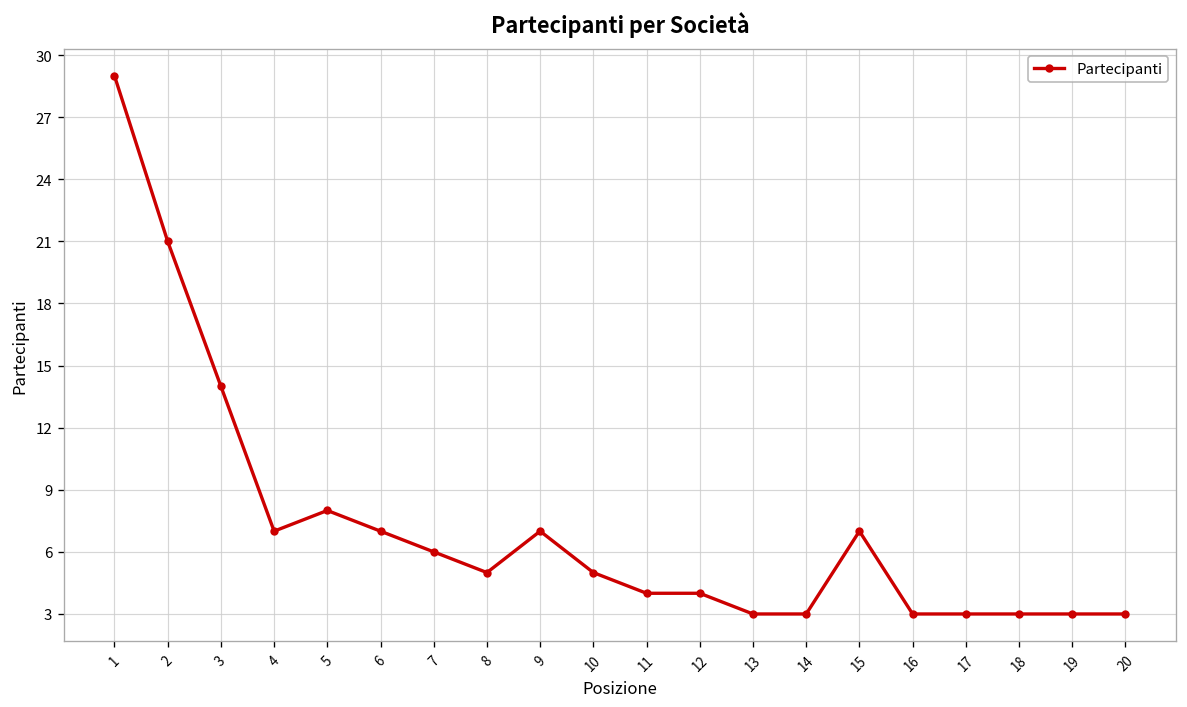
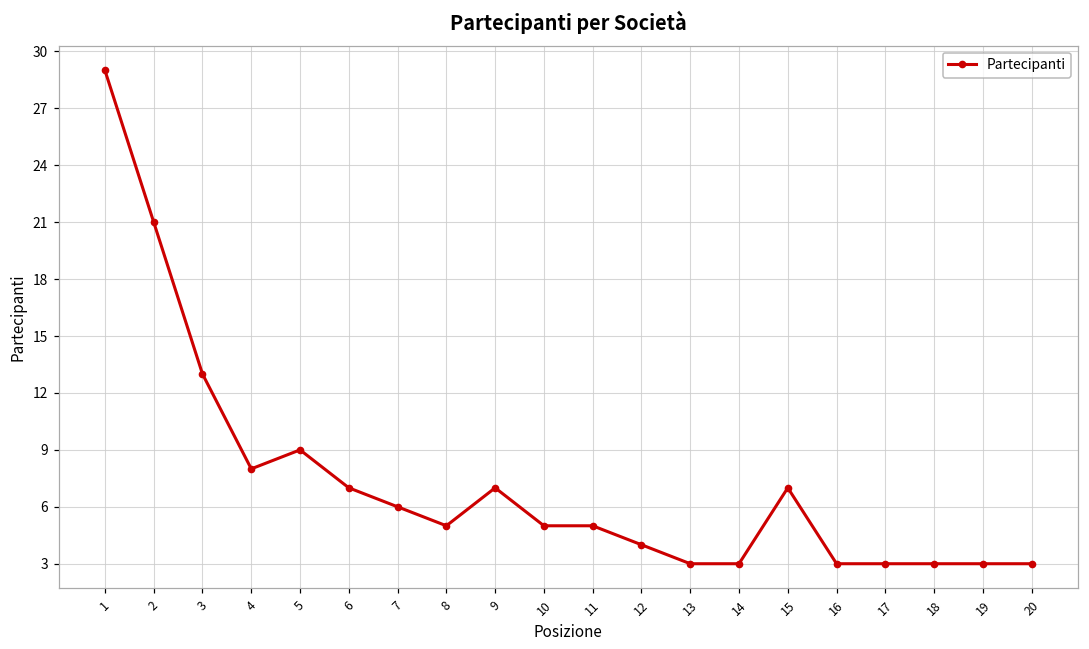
3: 14 -> 13
4: 7 -> 8
5: 8 -> 9
11: 4 -> 5
